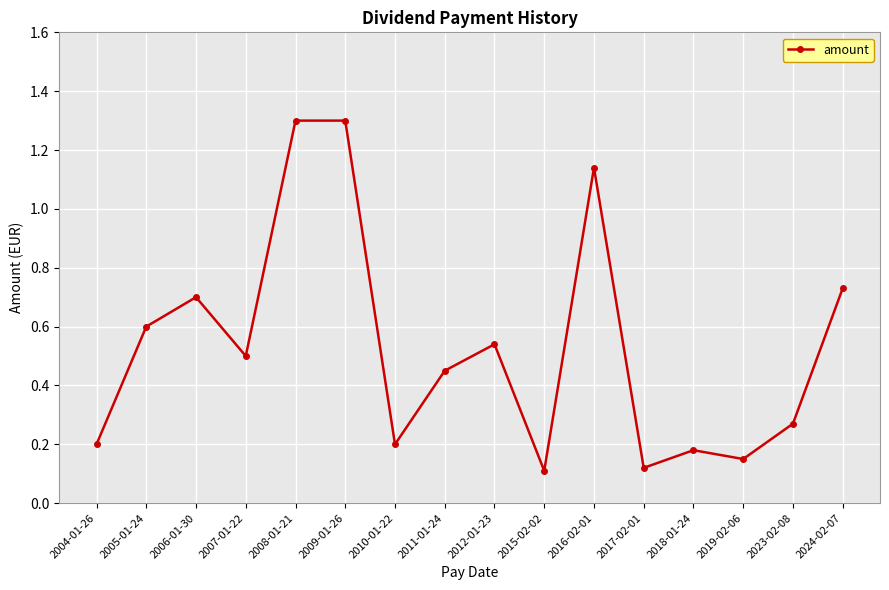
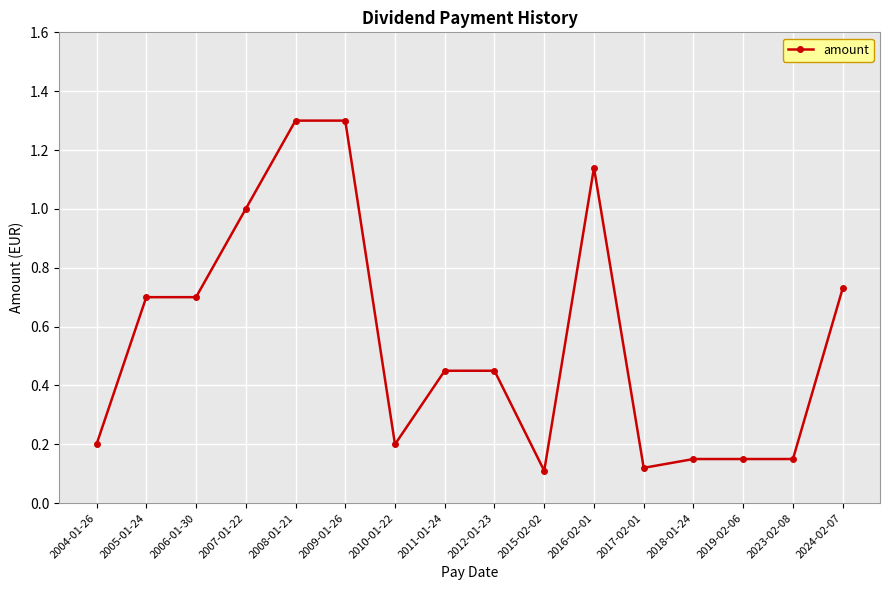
2005-01-24: 0.6 -> 0.7
2007-01-22: 0.5 -> 1.0
2012-01-23: 0.54 -> 0.45
2018-01-24: 0.18 -> 0.15
2023-02-08: 0.27 -> 0.15
